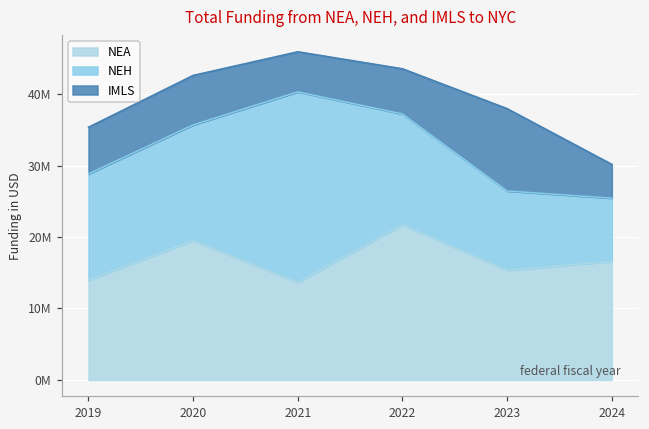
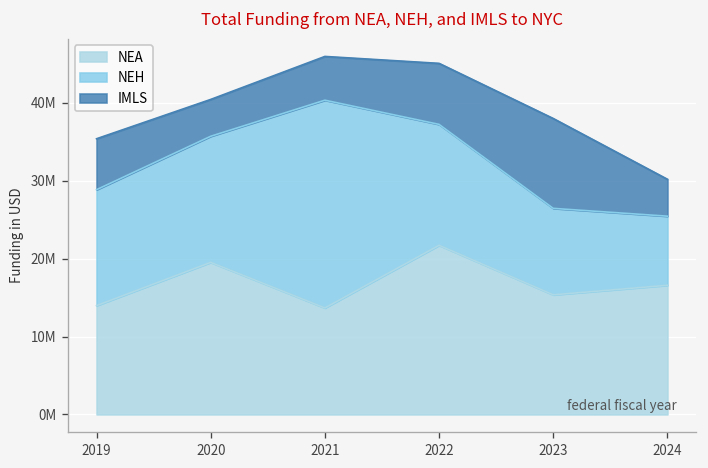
IMLS, 2020: 7000000 -> 5000000
IMLS, 2022: 6000000 -> 8000000
